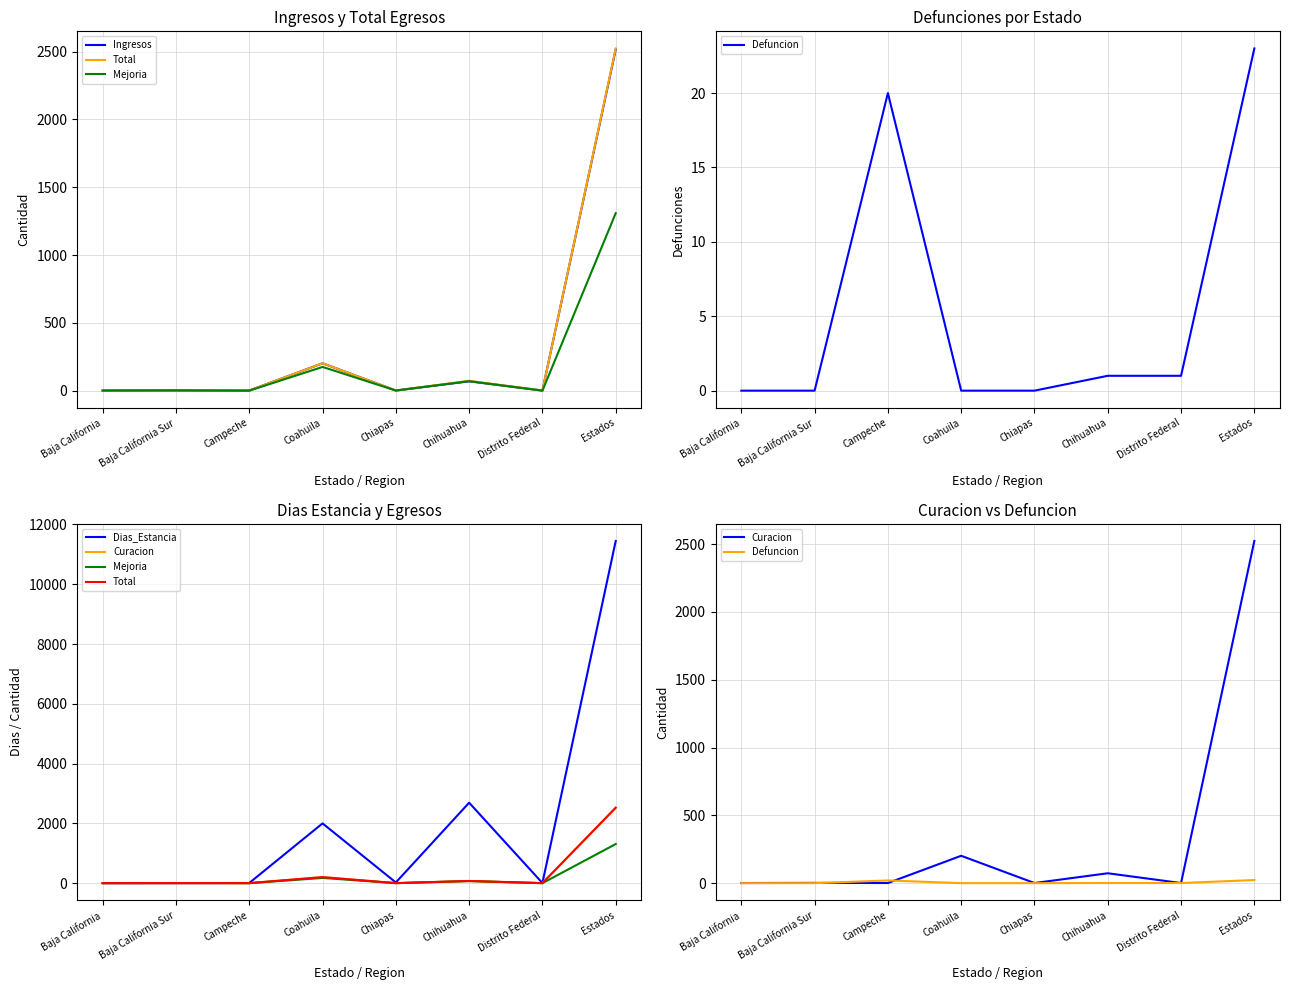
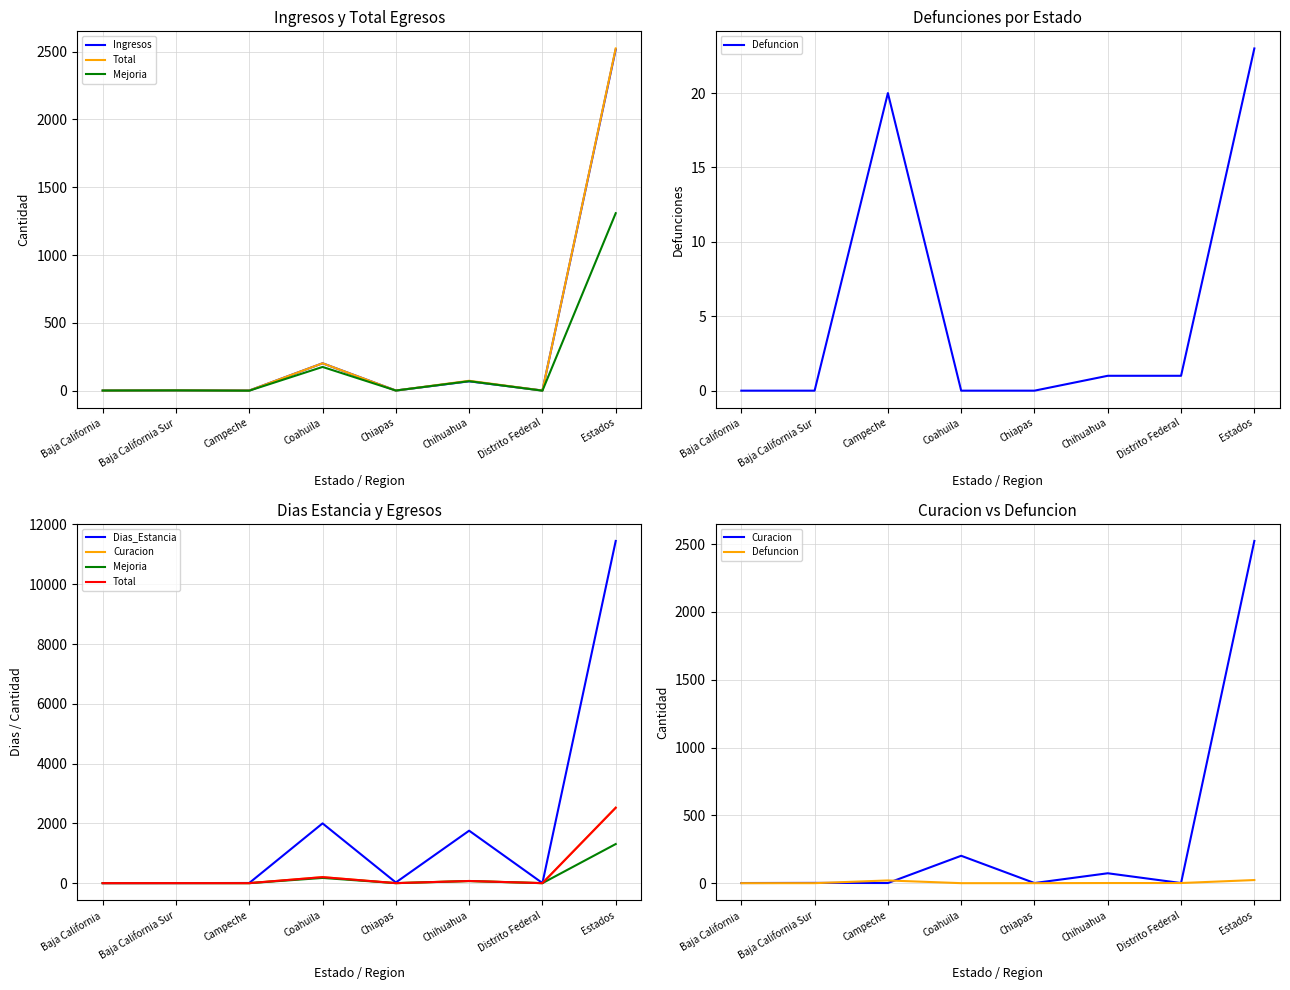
Dias Estancia y Egresos, Dias_Estancia, Chihuahua: 2700 -> 1800
